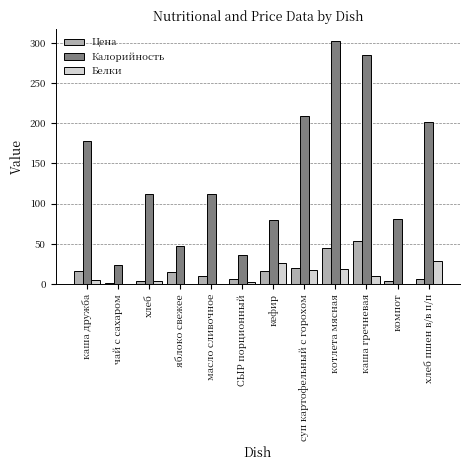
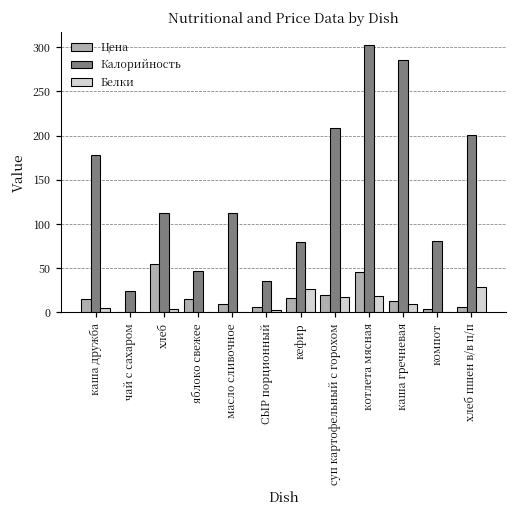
Цена, хлеб: 0 -> 60
Цена, каша гречневая: 50 -> 10
